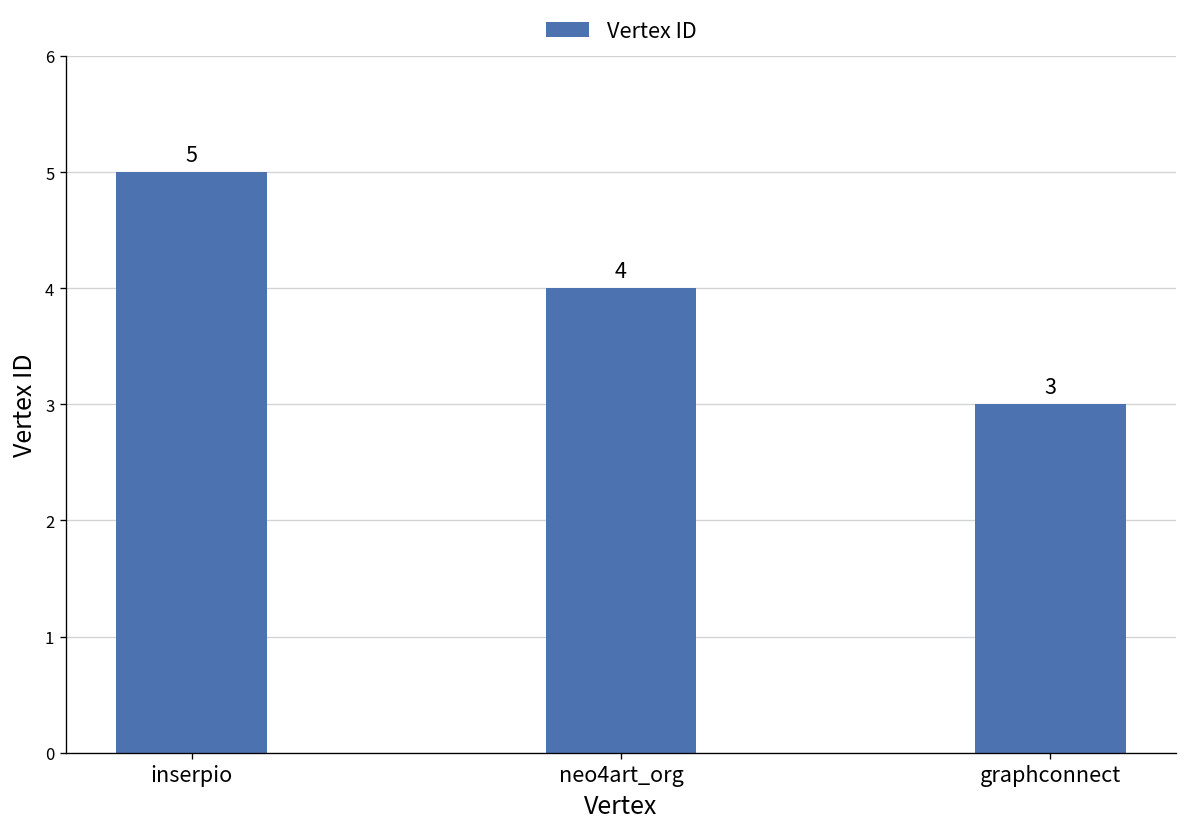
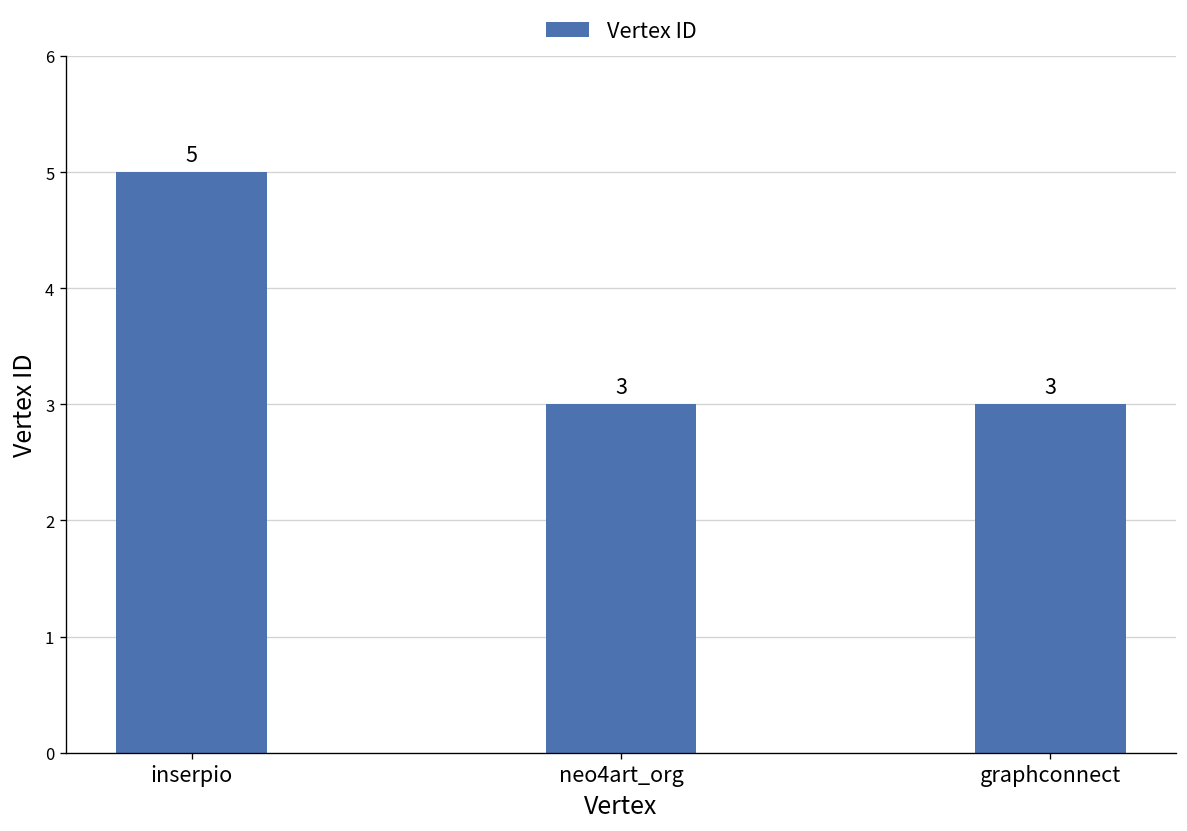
neo4art_org: 4 -> 3
